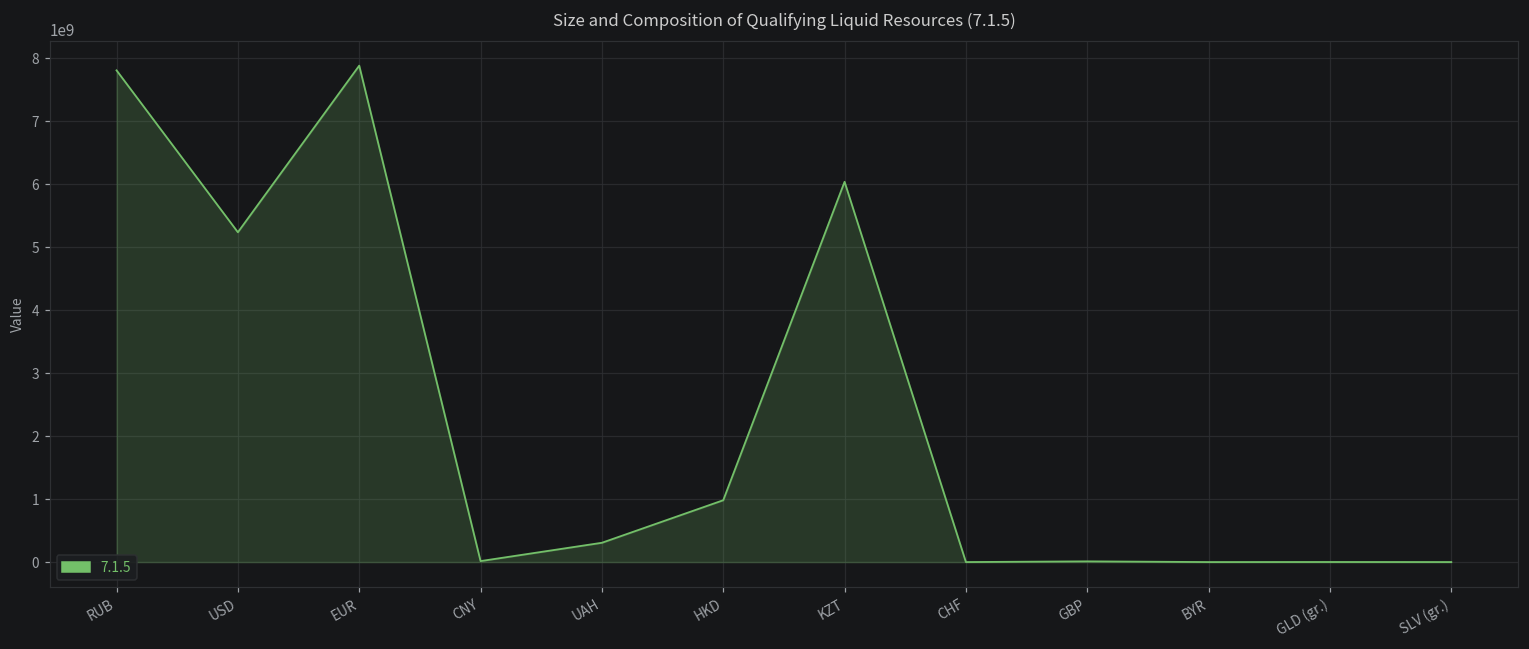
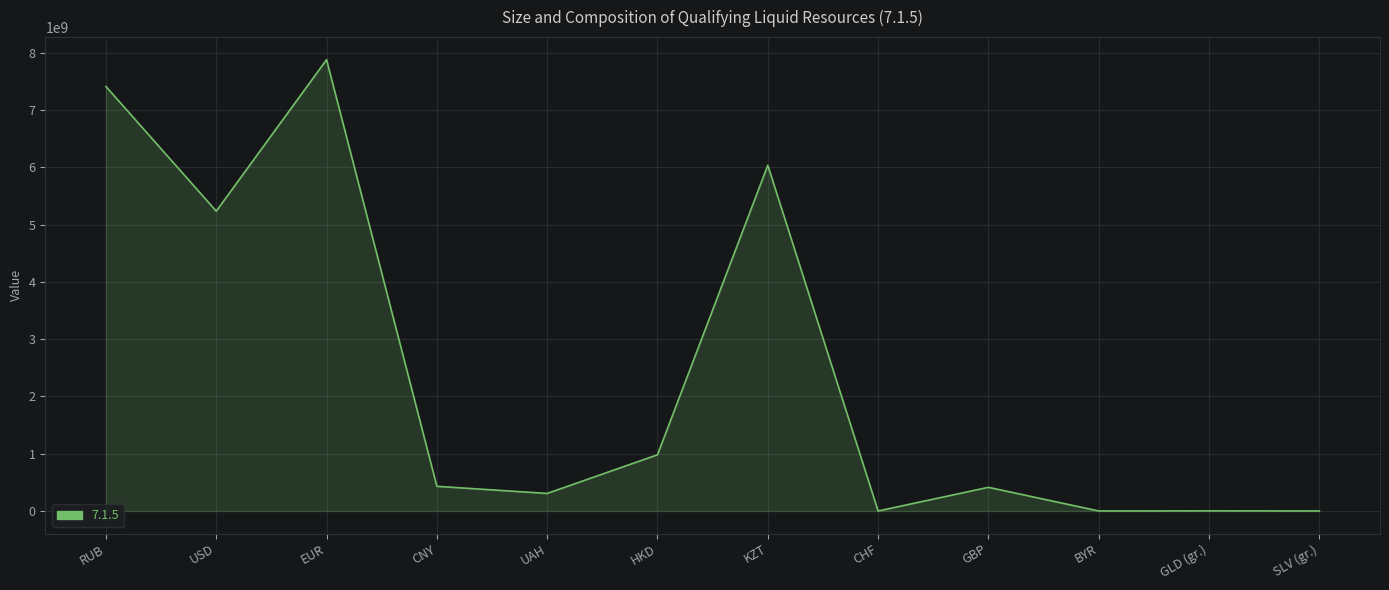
RUB: 7800000000 -> 7400000000
CNY: 0 -> 400000000
GBP: 0 -> 400000000
